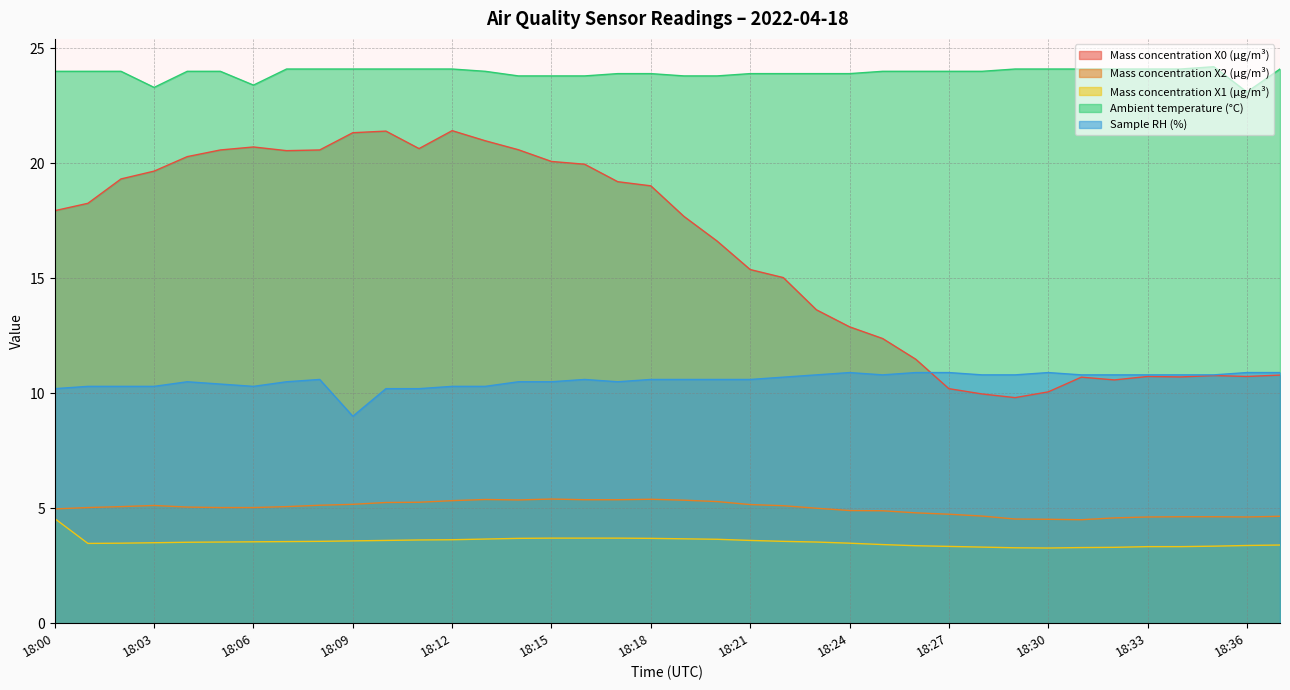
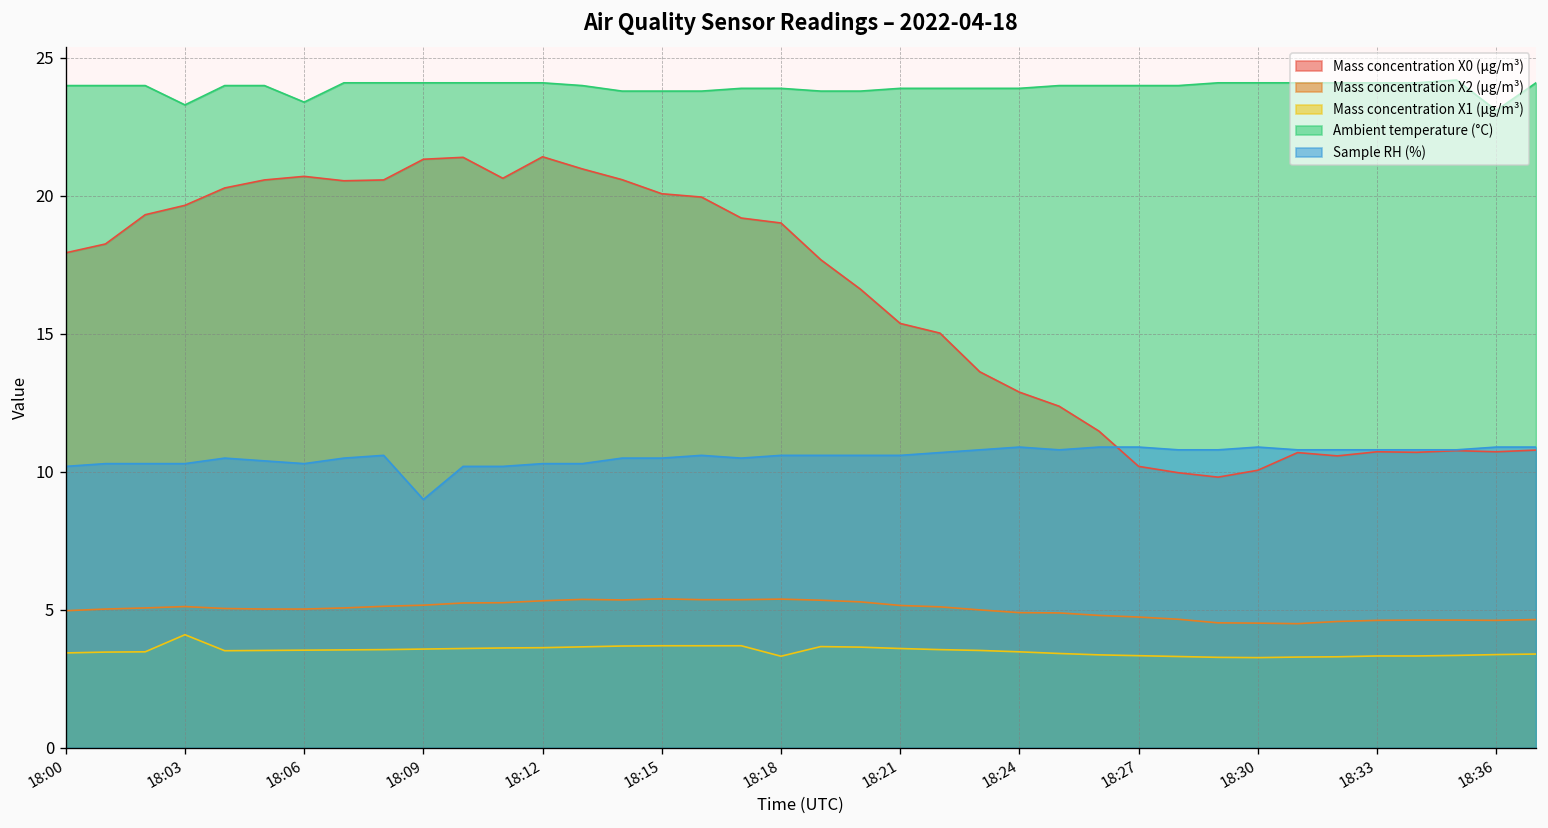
Mass concentration X1 (μg/m³), 18:00: 4.6 -> 3.4
Mass concentration X1 (μg/m³), 18:03: 3.5 -> 4.1
Mass concentration X1 (μg/m³), 18:18: 3.7 -> 3.3
